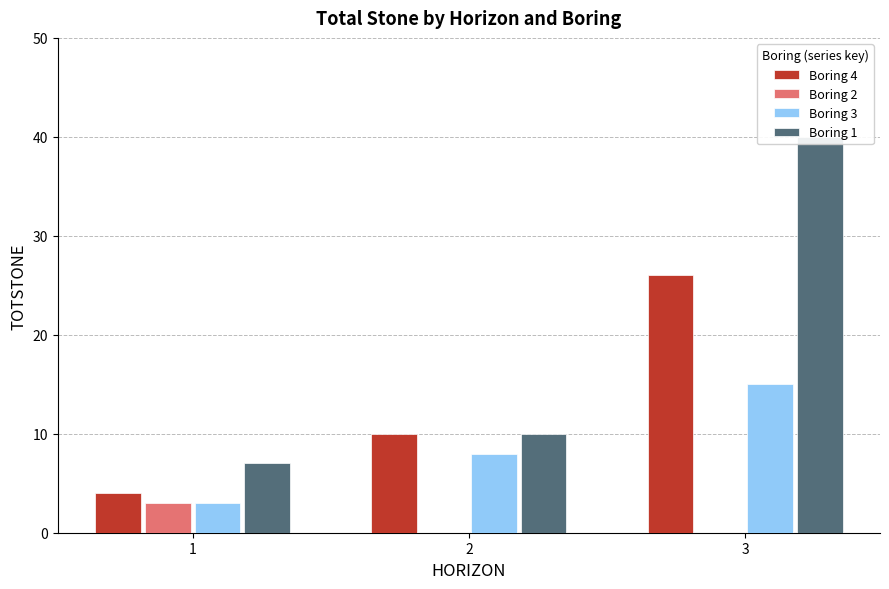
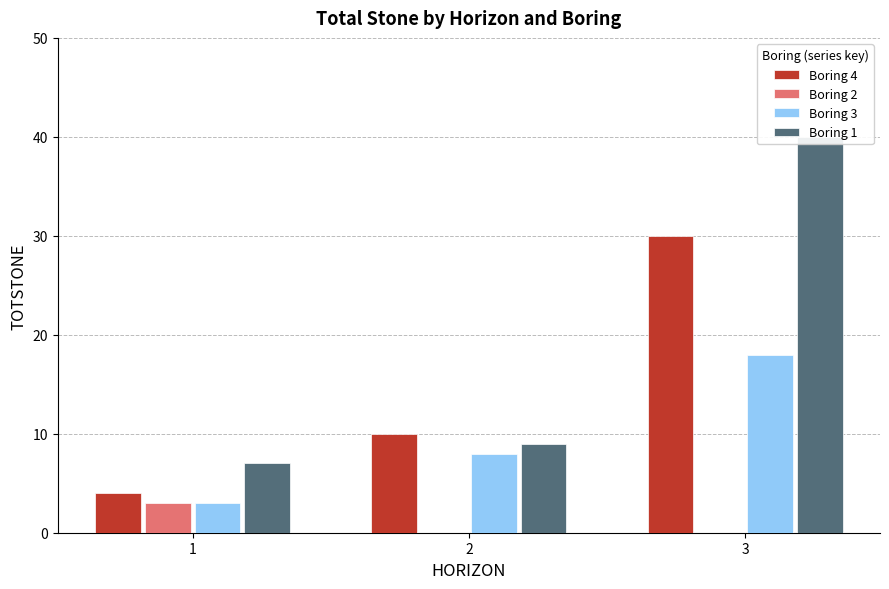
Boring 1, 2: 10 -> 9
Boring 4, 3: 26 -> 30
Boring 3, 3: 15 -> 18
